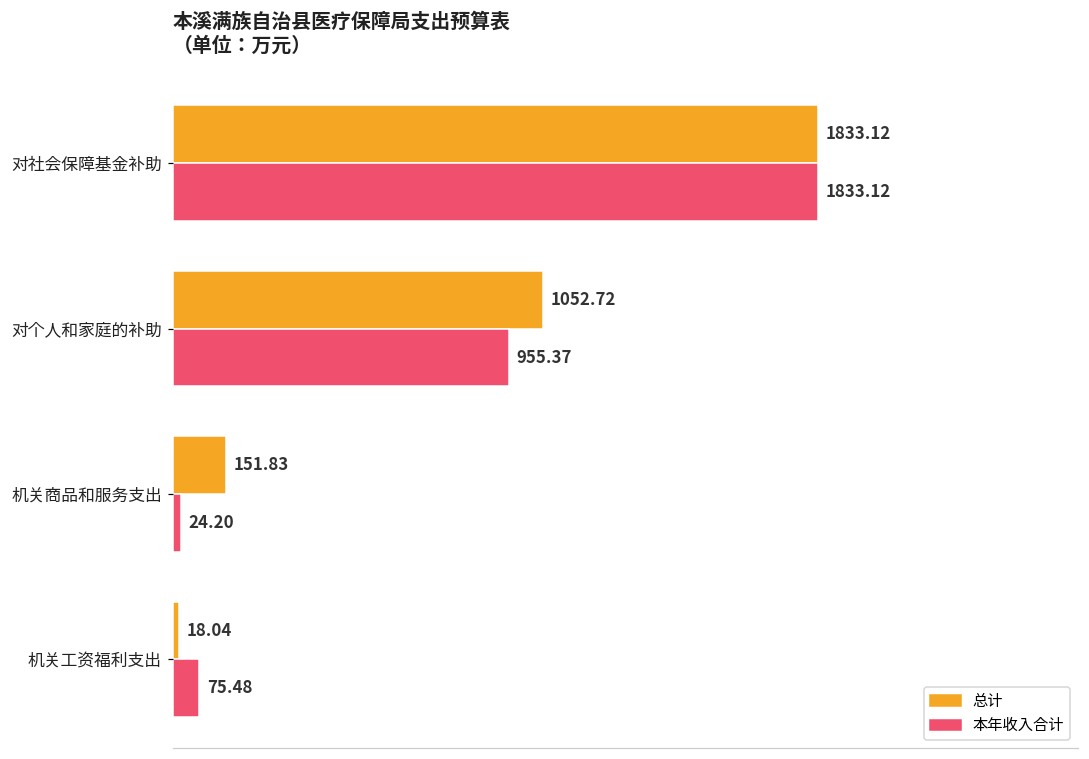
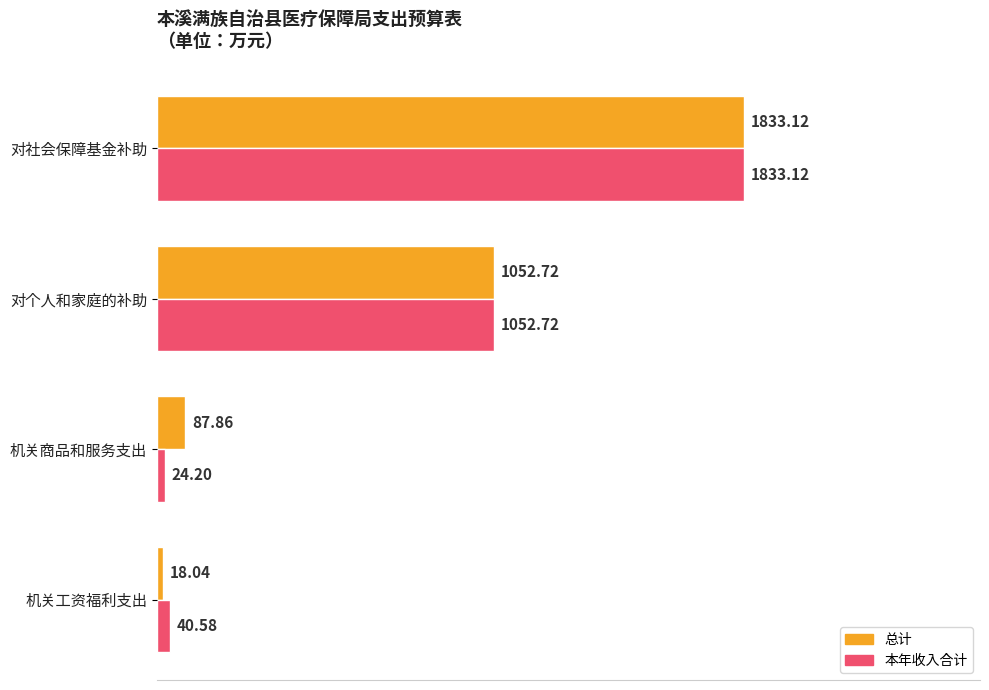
本年收入合计, 对个人和家庭的补助: 955.37 -> 1052.72
总计, 机关商品和服务支出: 151.83 -> 87.86
本年收入合计, 机关工资福利支出: 75.48 -> 40.58
